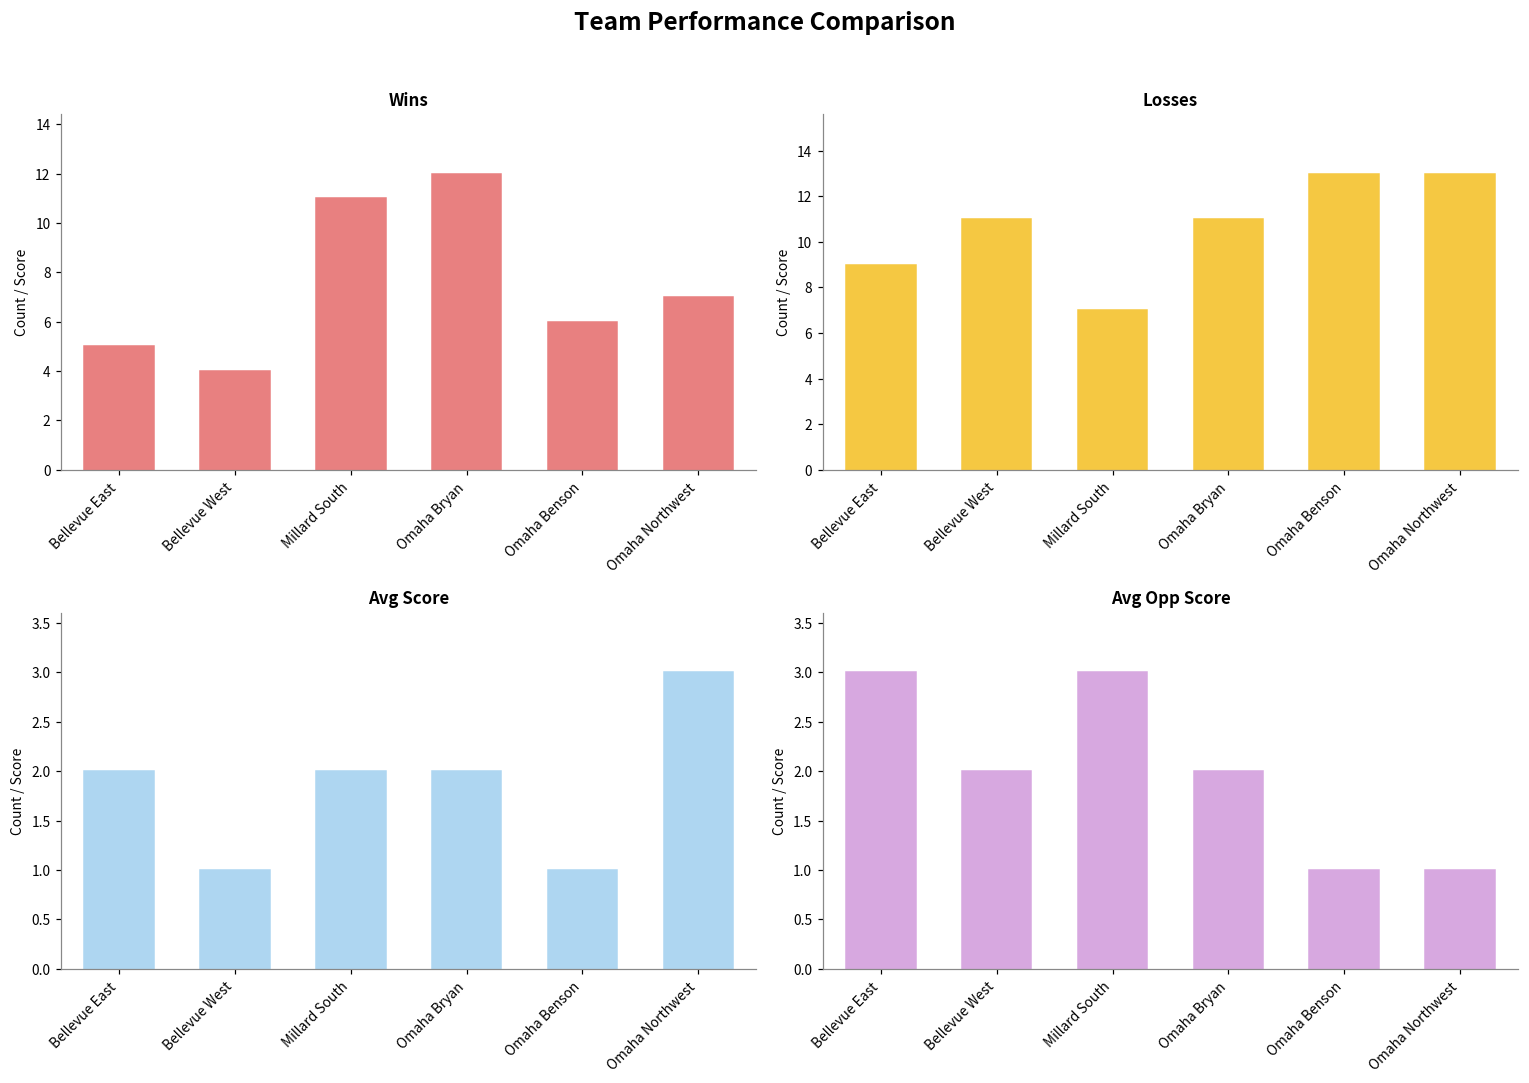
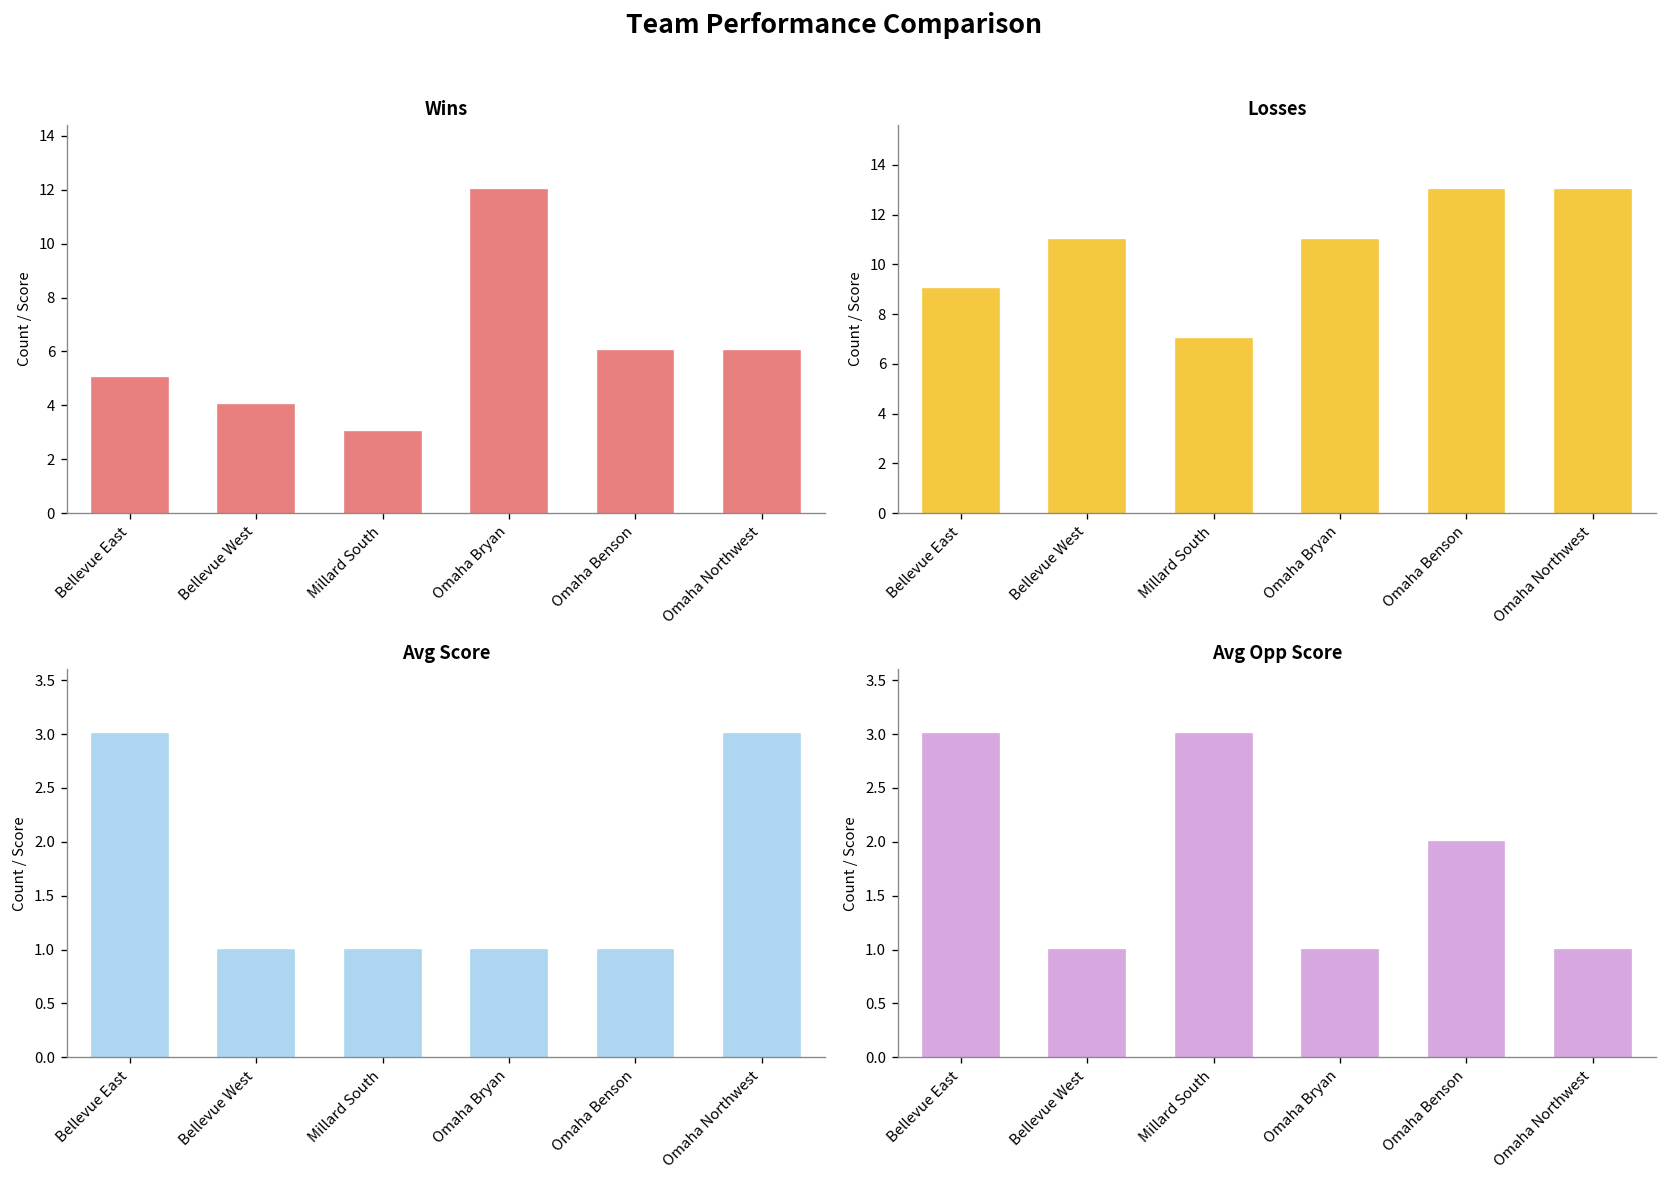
Wins, Millard South: 11 -> 3
Wins, Omaha Northwest: 7 -> 6
Avg Score, Bellevue East: 2 -> 3
Avg Score, Millard South: 2 -> 1
Avg Score, Omaha Bryan: 2 -> 1
Avg Opp Score, Bellevue West: 2 -> 1
Avg Opp Score, Omaha Bryan: 2 -> 1
Avg Opp Score, Omaha Benson: 1 -> 2
